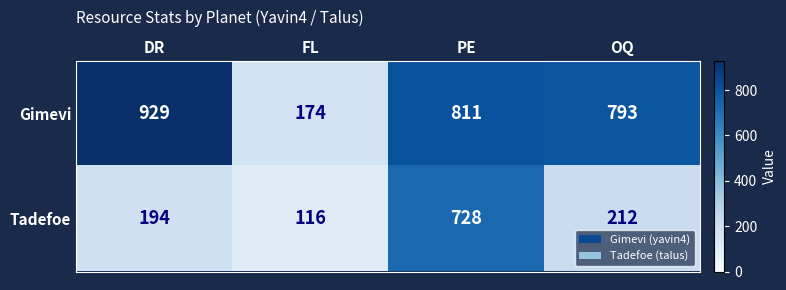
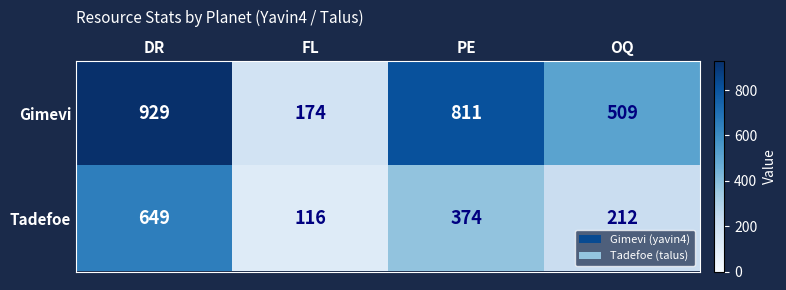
Gimevi, OQ: 793 -> 509
Tadefoe, DR: 194 -> 649
Tadefoe, PE: 728 -> 374
